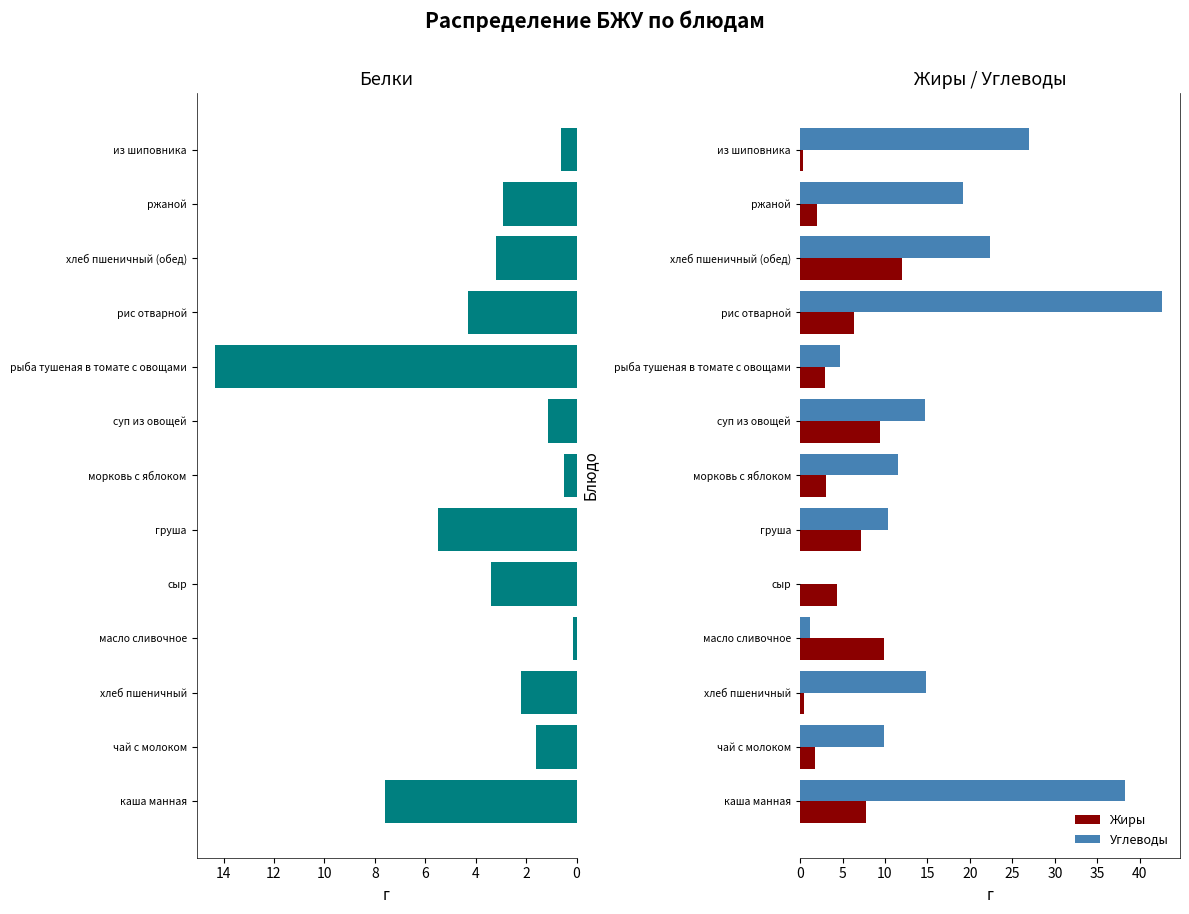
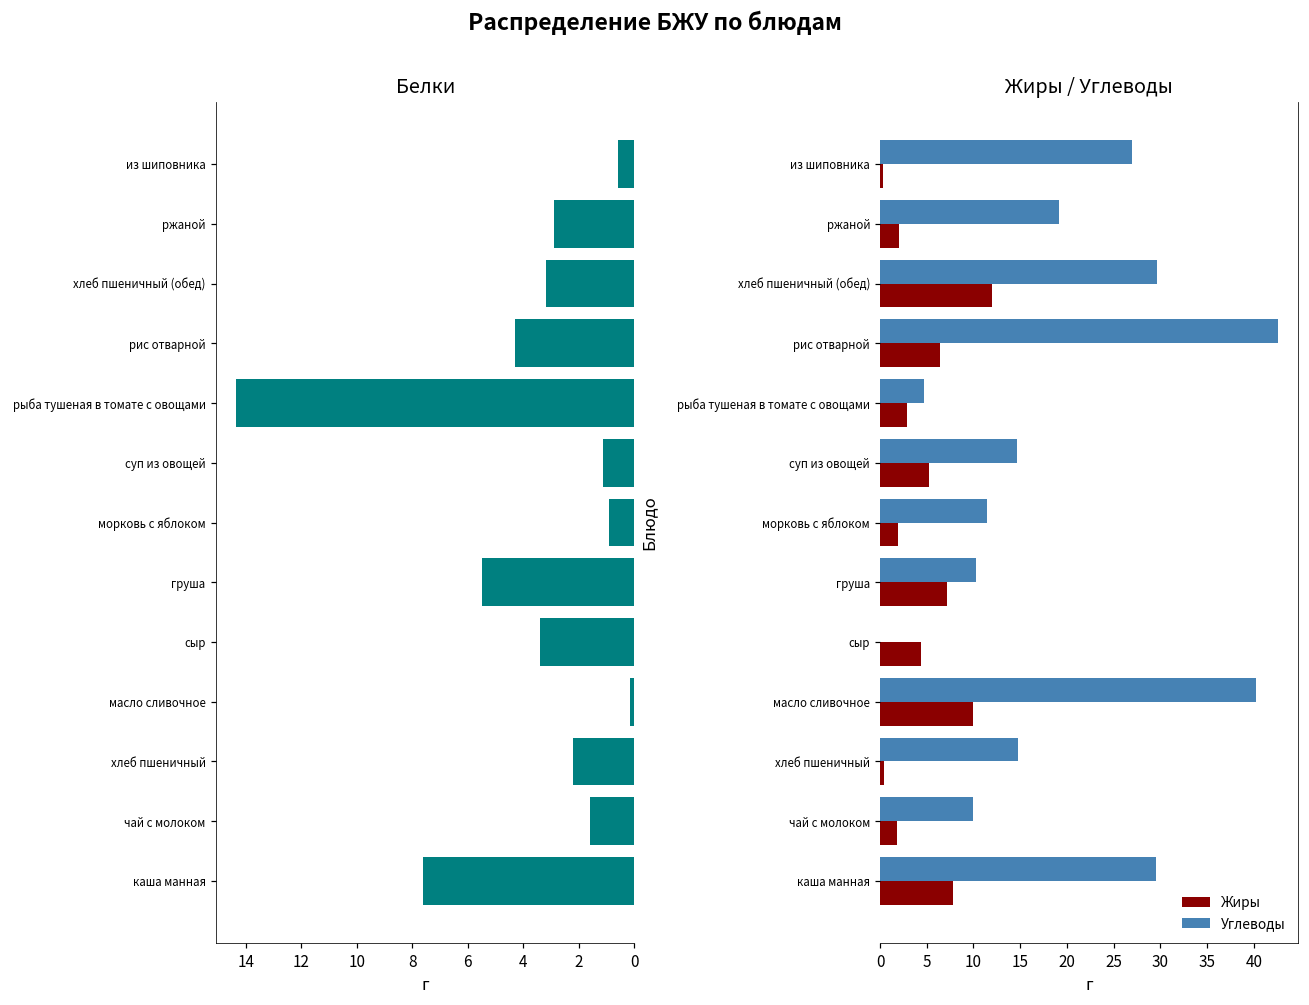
Белки, морковь с яблоком: 0.5 -> 0.9
Жиры / Углеводы, Углеводы, хлеб пшеничный (обед): 22 -> 30
Жиры / Углеводы, Жиры, суп из овощей: 9 -> 5
Жиры / Углеводы, Жиры, морковь с яблоком: 3 -> 2
Жиры / Углеводы, Углеводы, масло сливочное: 1 -> 40
Жиры / Углеводы, Углеводы, каша манная: 38 -> 30
